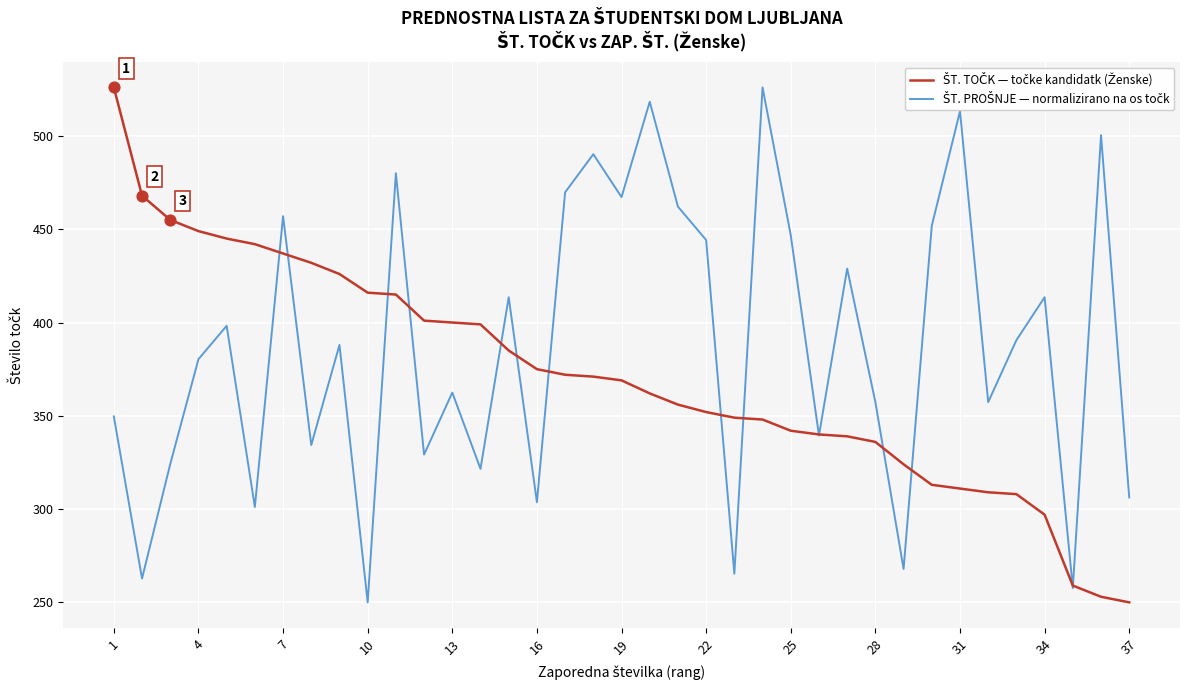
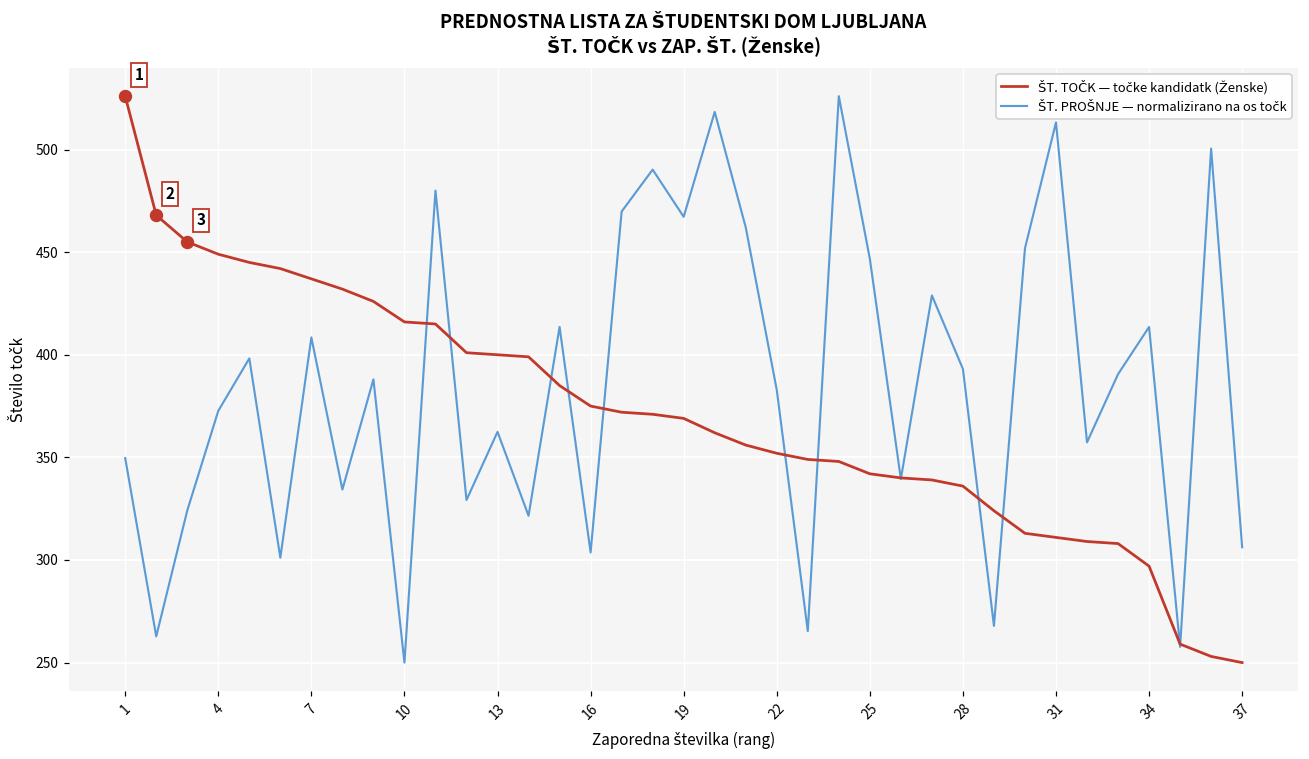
ŠT. PROŠNJE — normalizirano na os točk, 4: 380 -> 373
ŠT. PROŠNJE — normalizirano na os točk, 7: 457 -> 408
ŠT. PROŠNJE — normalizirano na os točk, 22: 444 -> 383
ŠT. PROŠNJE — normalizirano na os točk, 28: 357 -> 393
